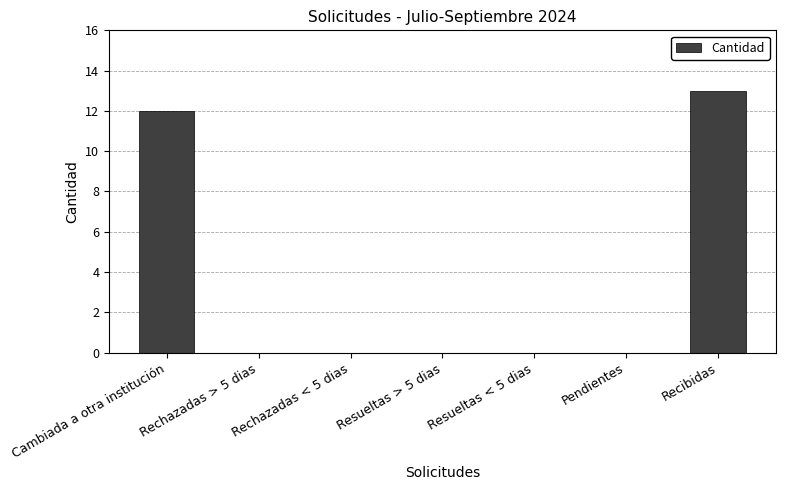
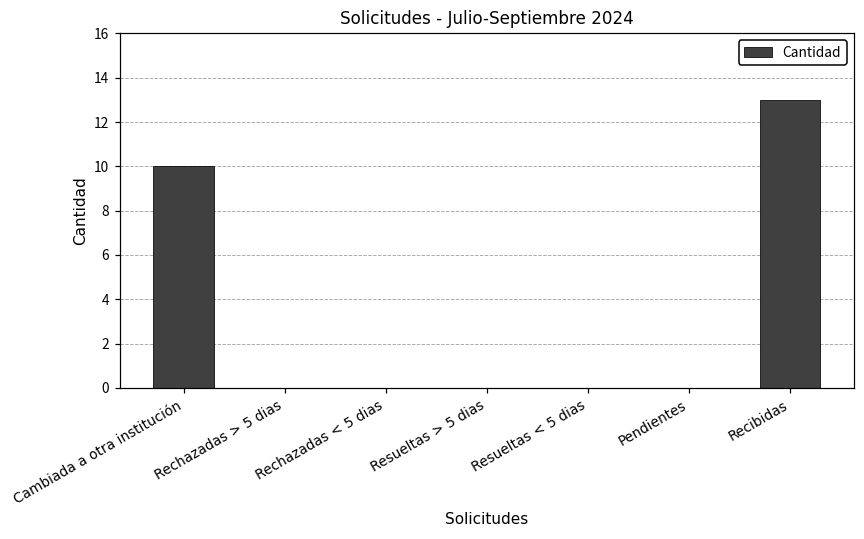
Cambiada a otra institución: 12 -> 10
